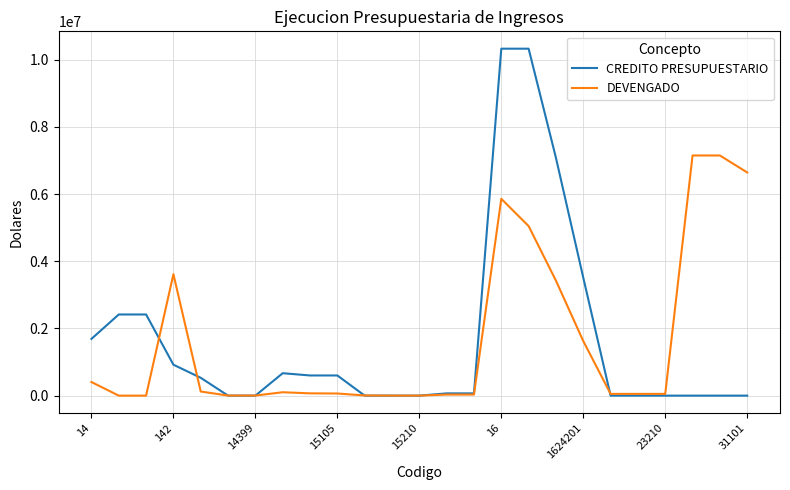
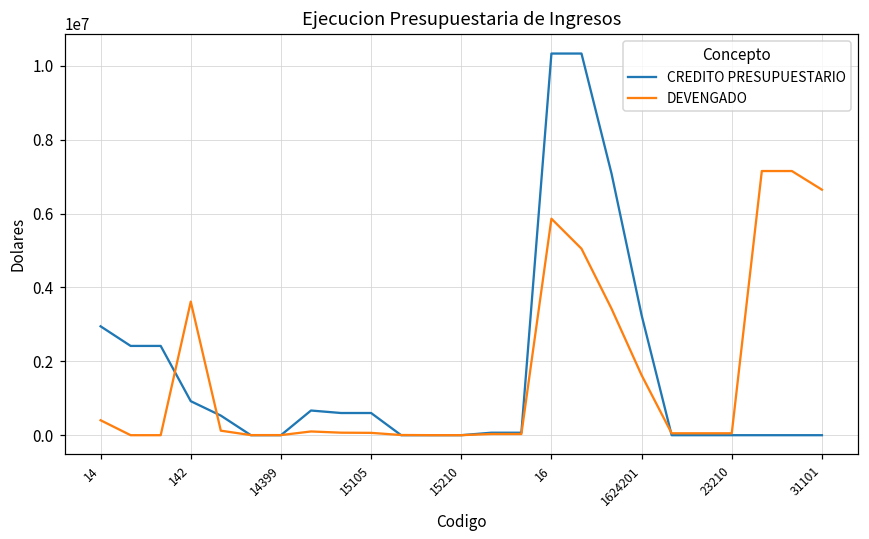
CREDITO PRESUPUESTARIO, 14: 1700000 -> 2900000
CREDITO PRESUPUESTARIO, 1624201: 3500000 -> 3200000
